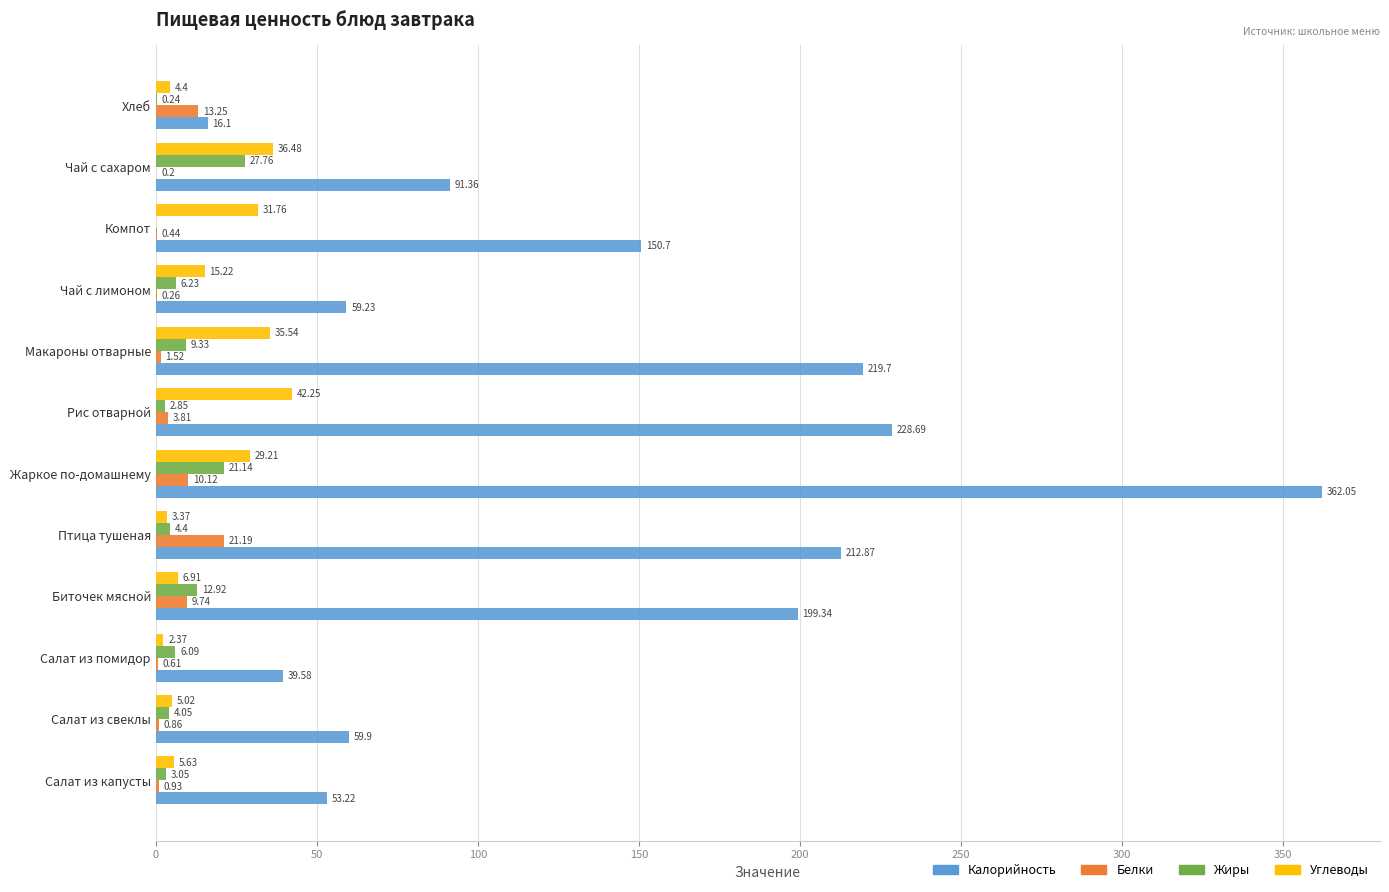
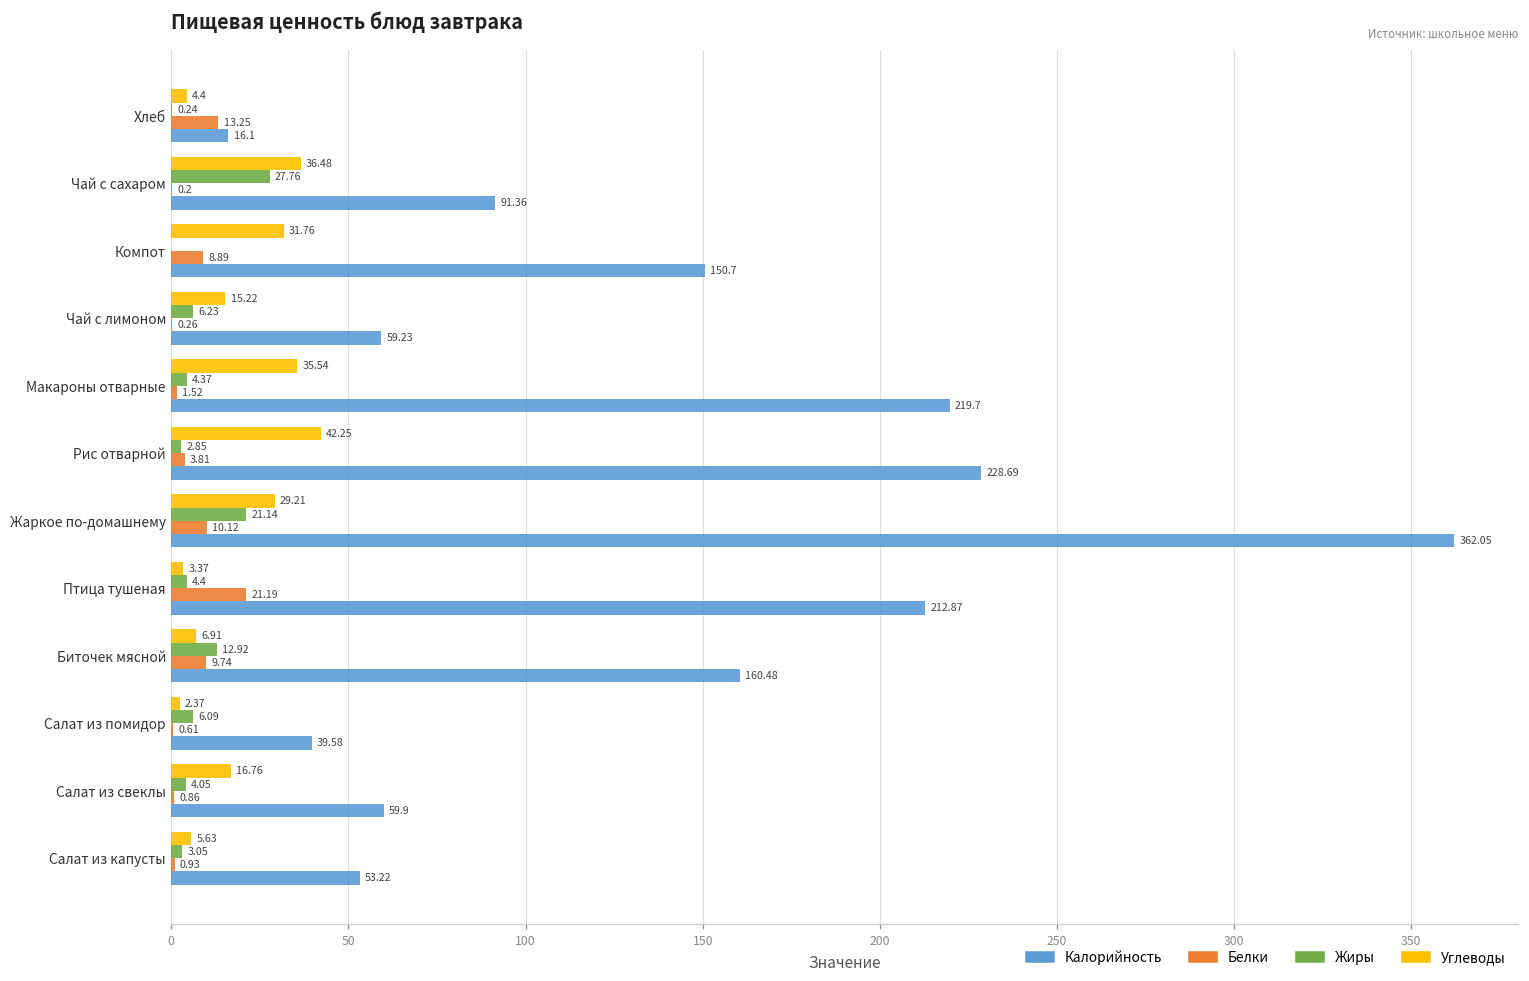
Белки, Компот: 0.44 -> 8.89
Жиры, Макароны отварные: 9.33 -> 4.37
Калорийность, Биточек мясной: 199.34 -> 160.48
Углеводы, Салат из свеклы: 5.02 -> 16.76
